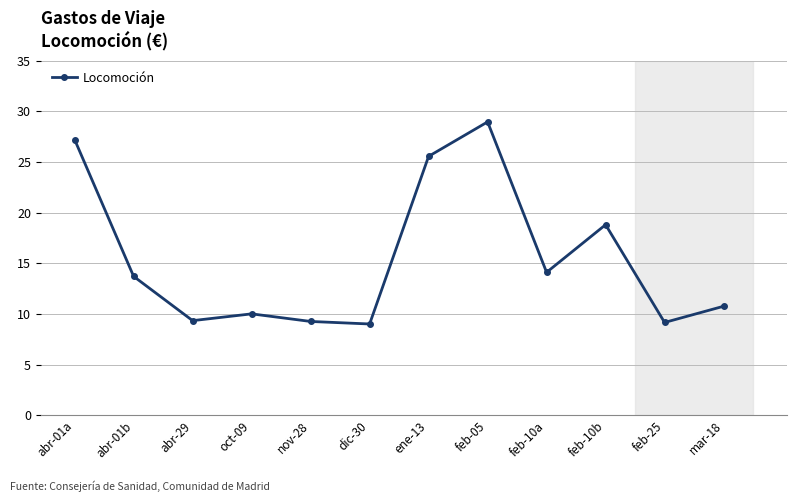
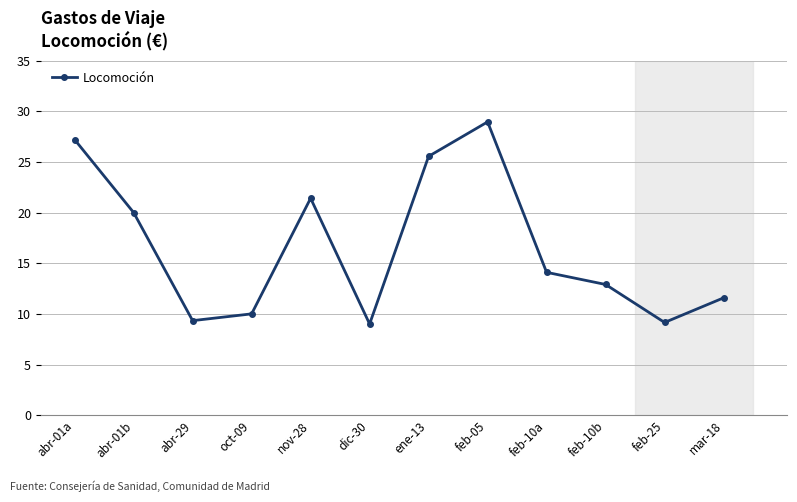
abr-01b: 13.7 -> 20.0
nov-28: 9.3 -> 21.4
feb-10b: 18.8 -> 12.9
mar-18: 10.8 -> 11.6
